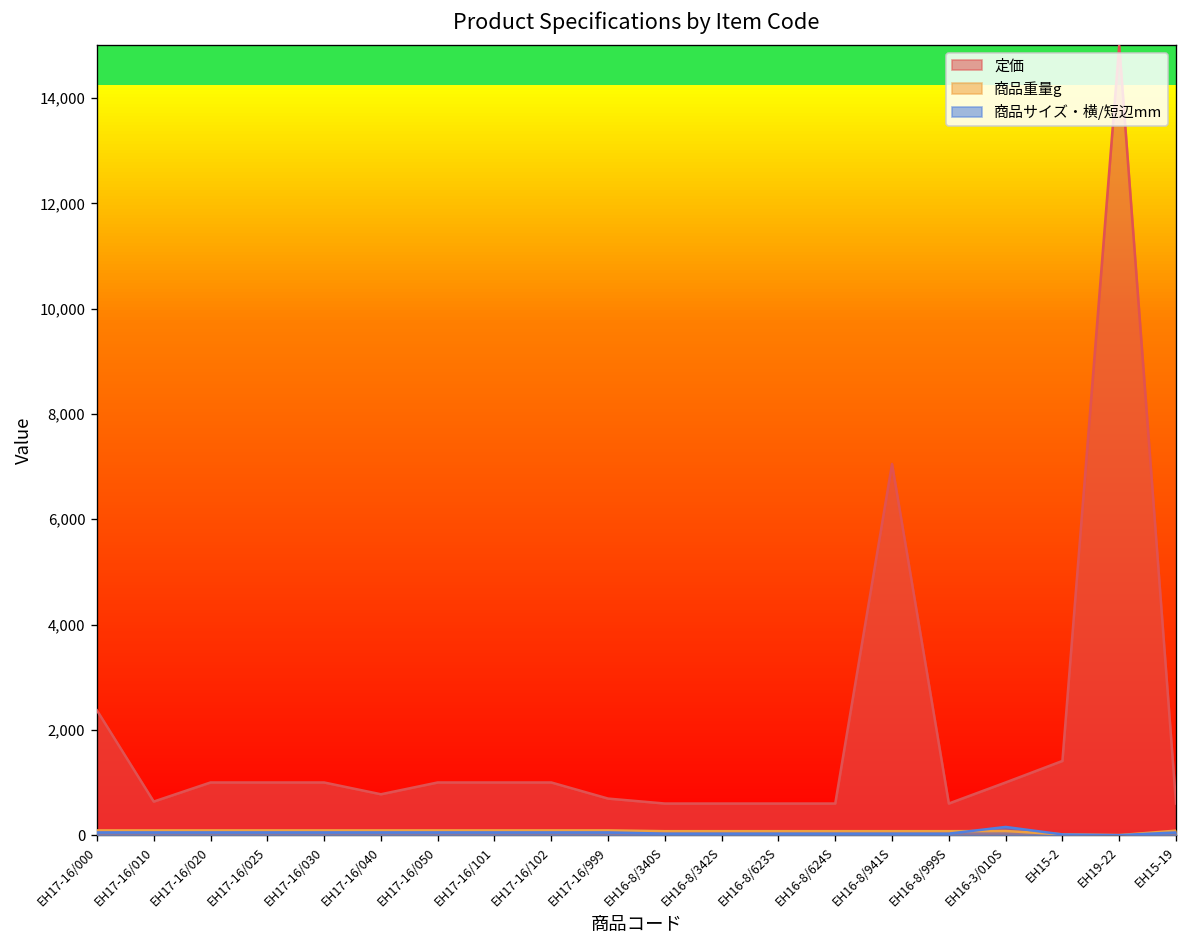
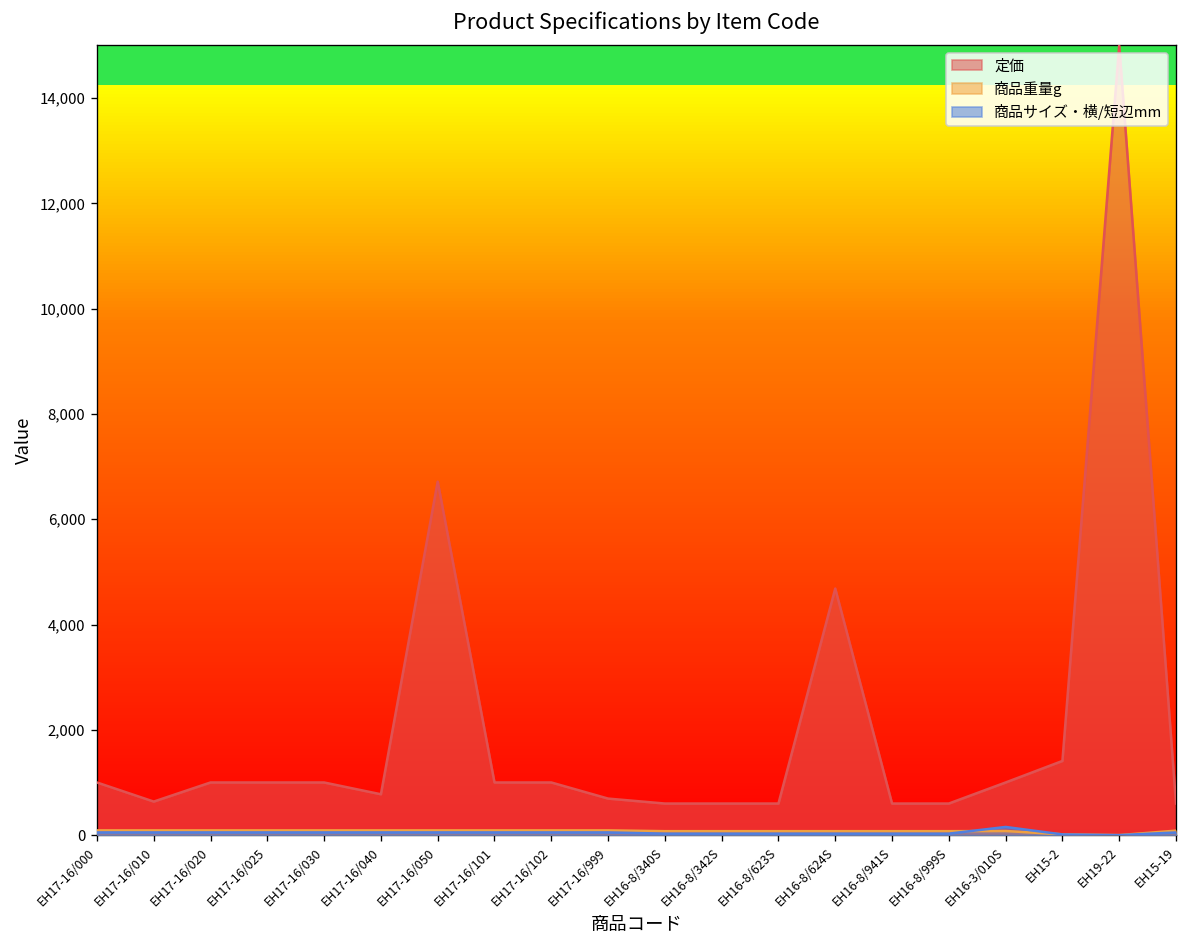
定価, EH17-16/000: 2,400 -> 1,000
定価, EH17-16/050: 1,000 -> 6,700
定価, EH16-8/624S: 600 -> 4,700
定価, EH16-8/941S: 7,100 -> 600
